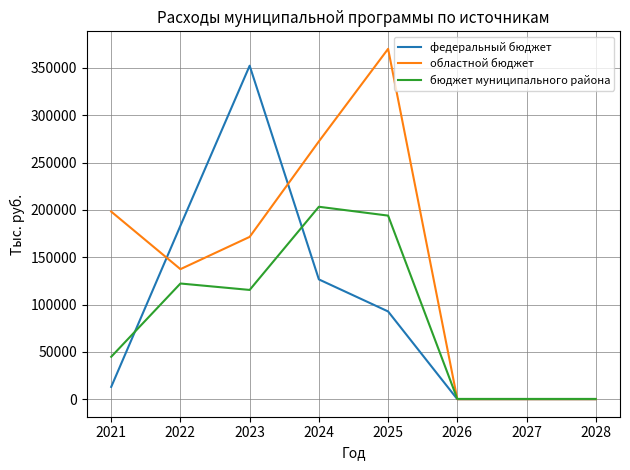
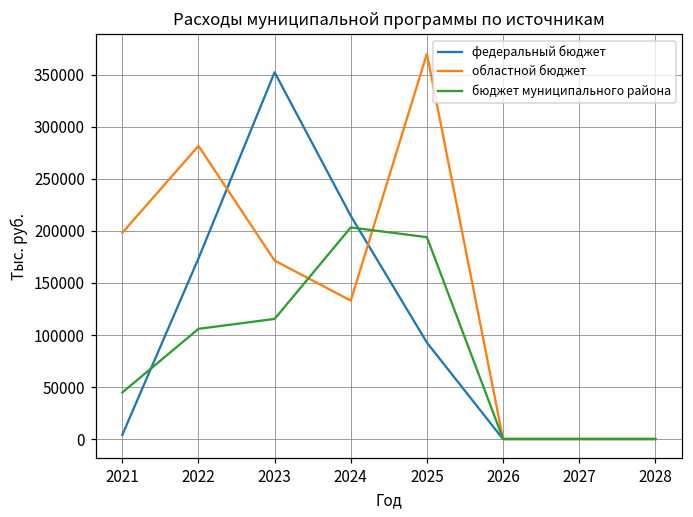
федеральный бюджет, 2021: 10000 -> 0
федеральный бюджет, 2022: 180000 -> 170000
областной бюджет, 2022: 140000 -> 280000
бюджет муниципального района, 2022: 120000 -> 110000
федеральный бюджет, 2024: 130000 -> 210000
областной бюджет, 2024: 270000 -> 130000
